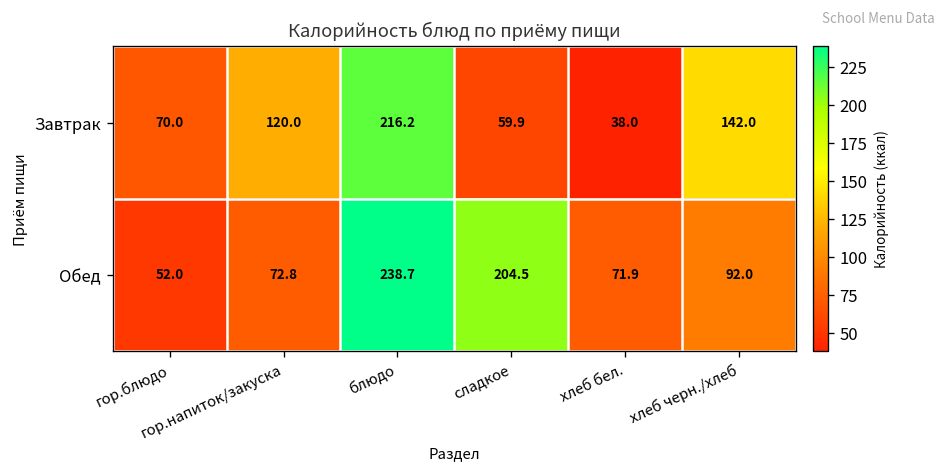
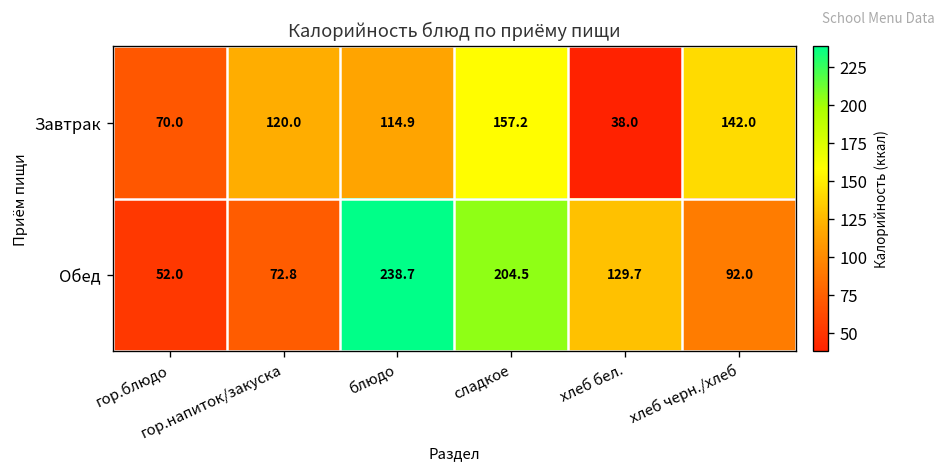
Завтрак, блюдо: 216.2 -> 114.9
Завтрак, сладкое: 59.9 -> 157.2
Обед, хлеб бел.: 71.9 -> 129.7
